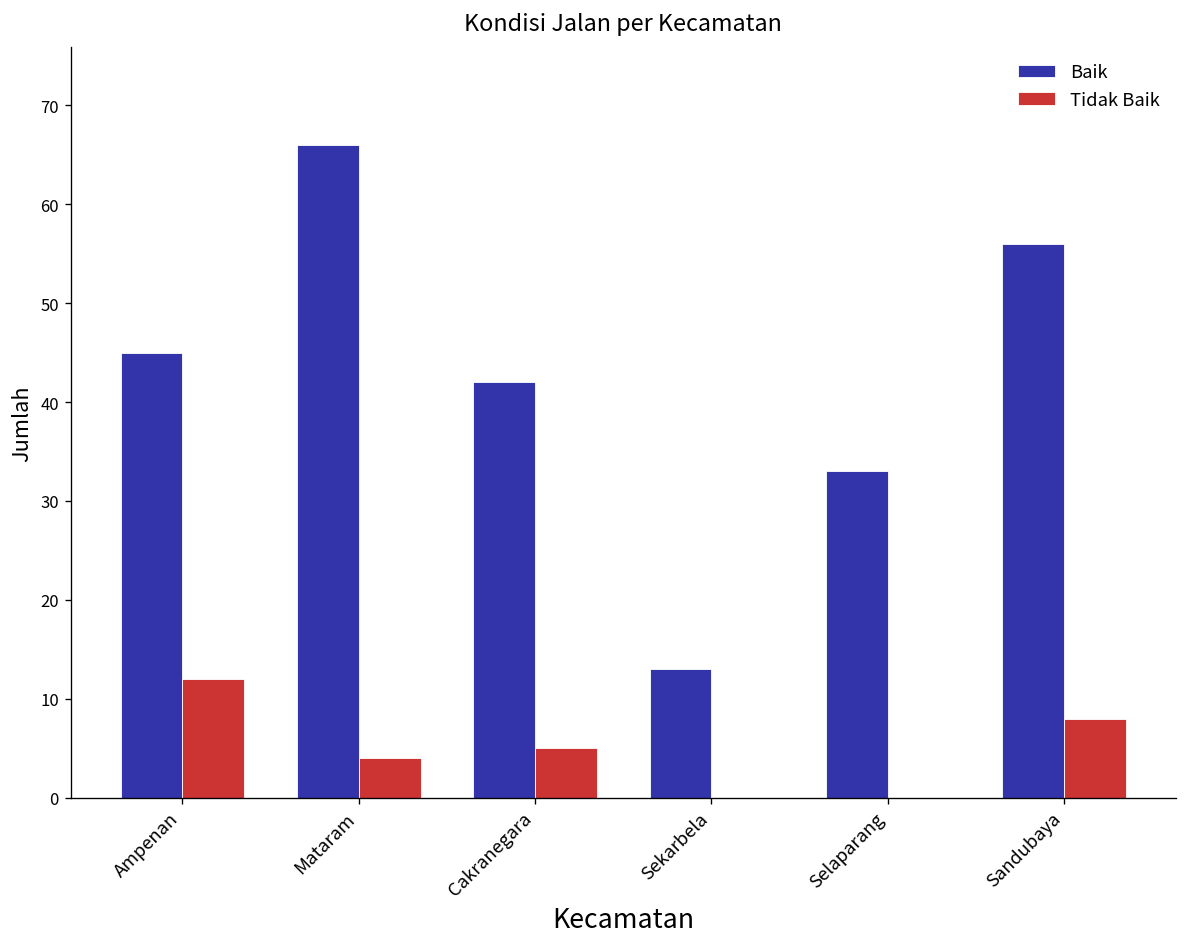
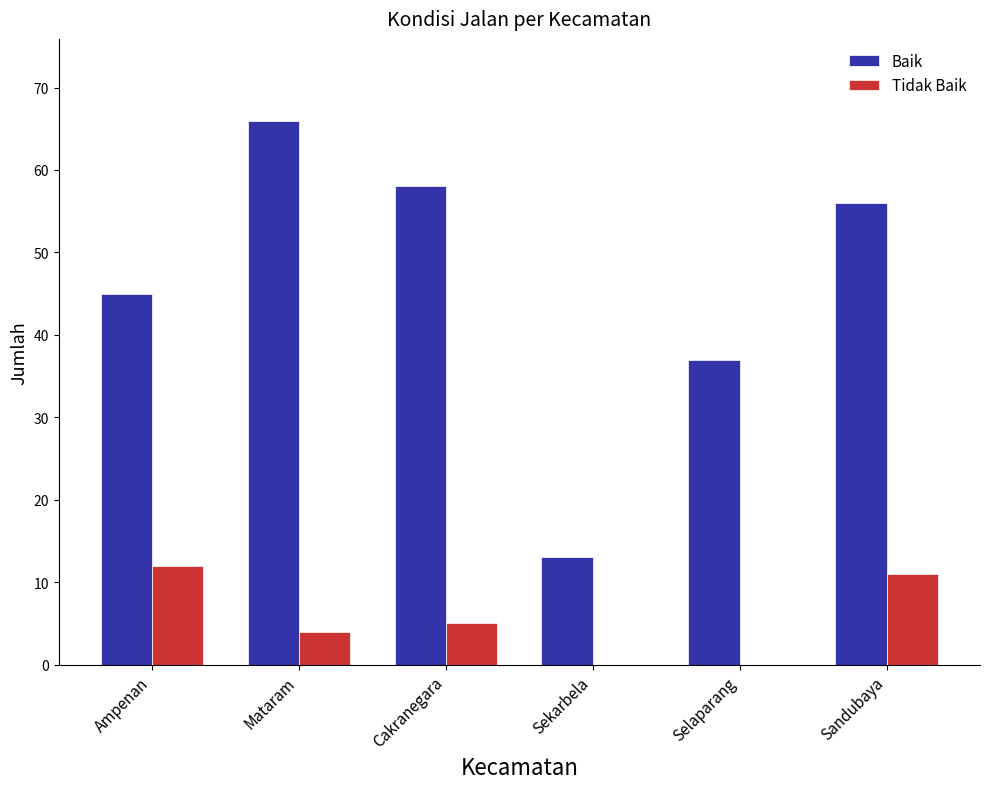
Baik, Cakranegara: 42 -> 58
Baik, Selaparang: 33 -> 37
Tidak Baik, Sandubaya: 8 -> 11
